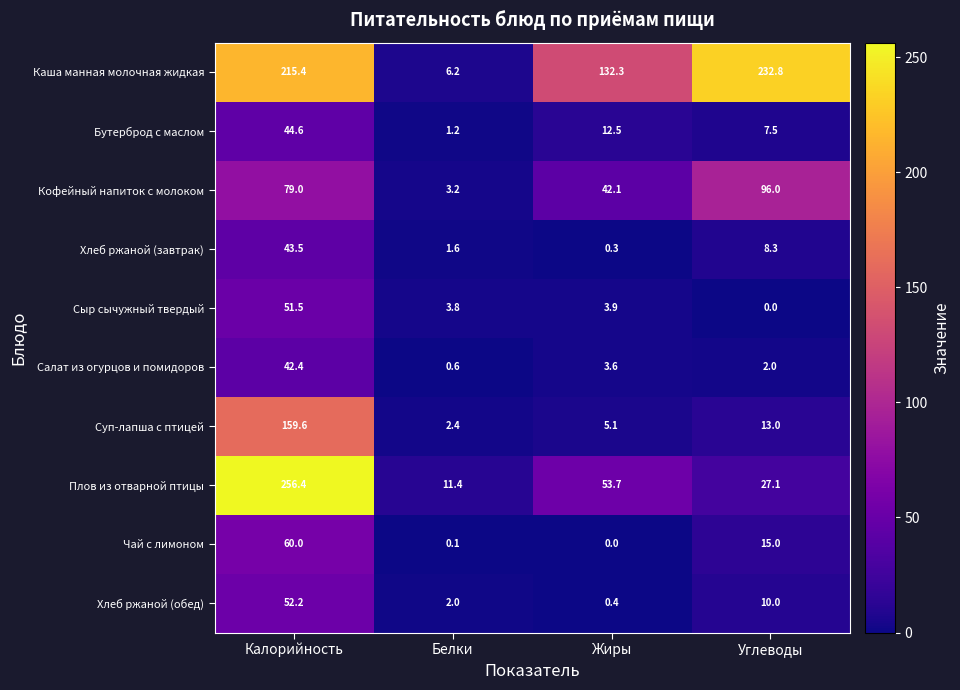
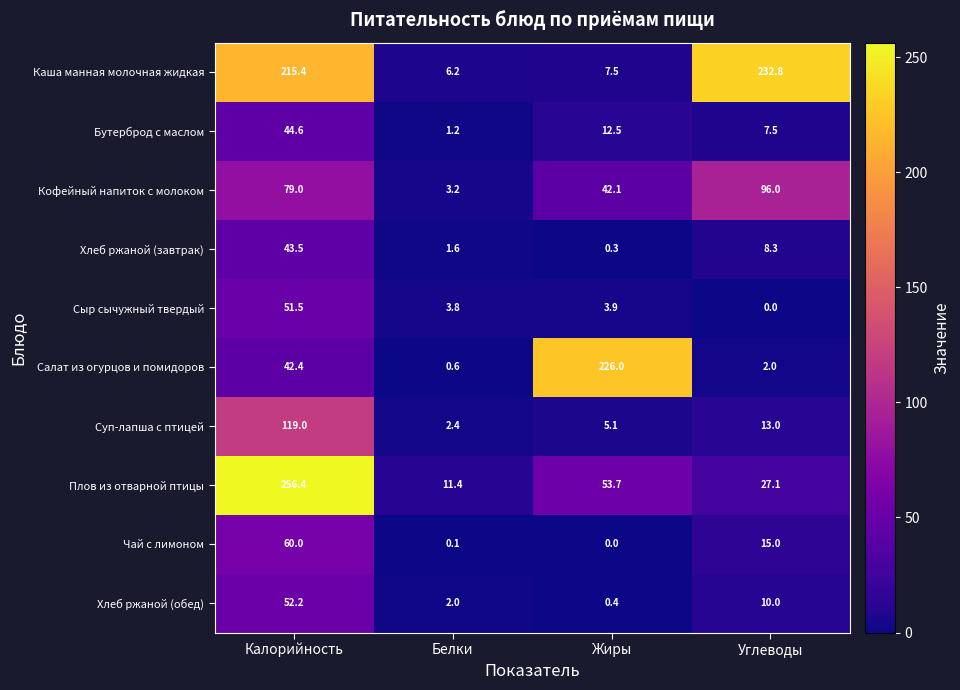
Каша манная молочная жидкая, Жиры: 132.3 -> 7.5
Салат из огурцов и помидоров, Жиры: 3.6 -> 226.0
Суп-лапша с птицей, Калорийность: 159.6 -> 119.0
